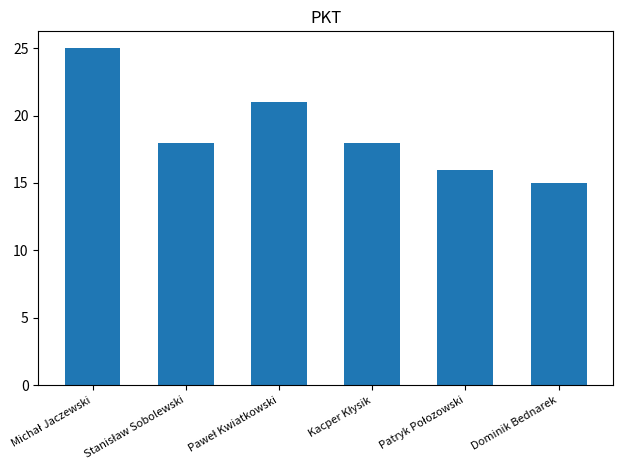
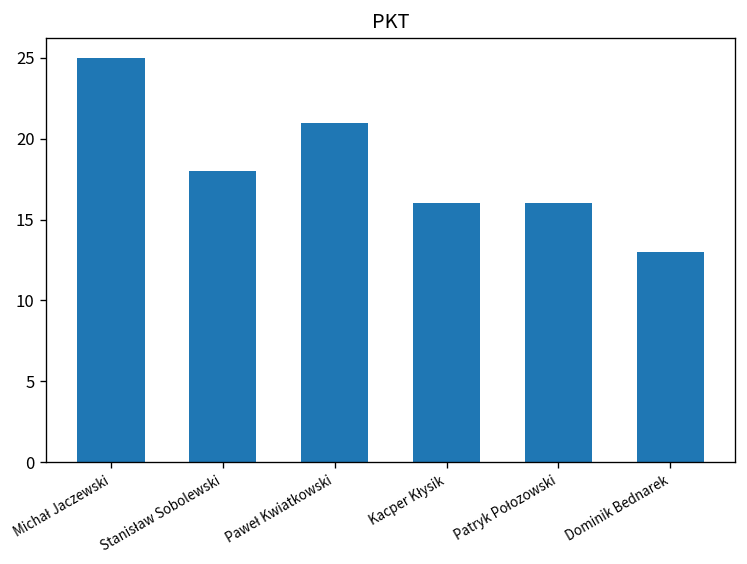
Kacper Kłysik: 18 -> 16
Dominik Bednarek: 15 -> 13
